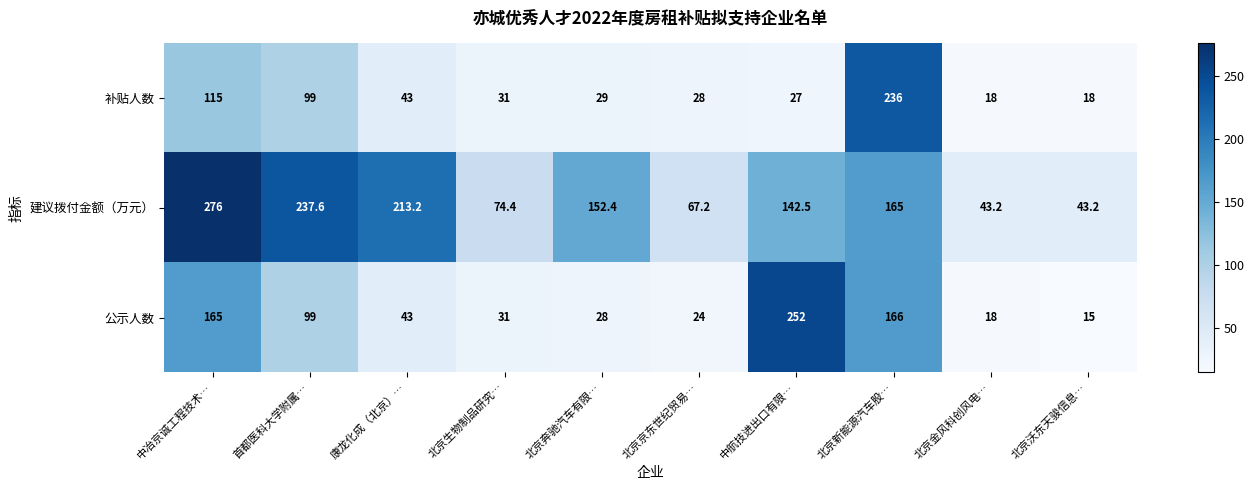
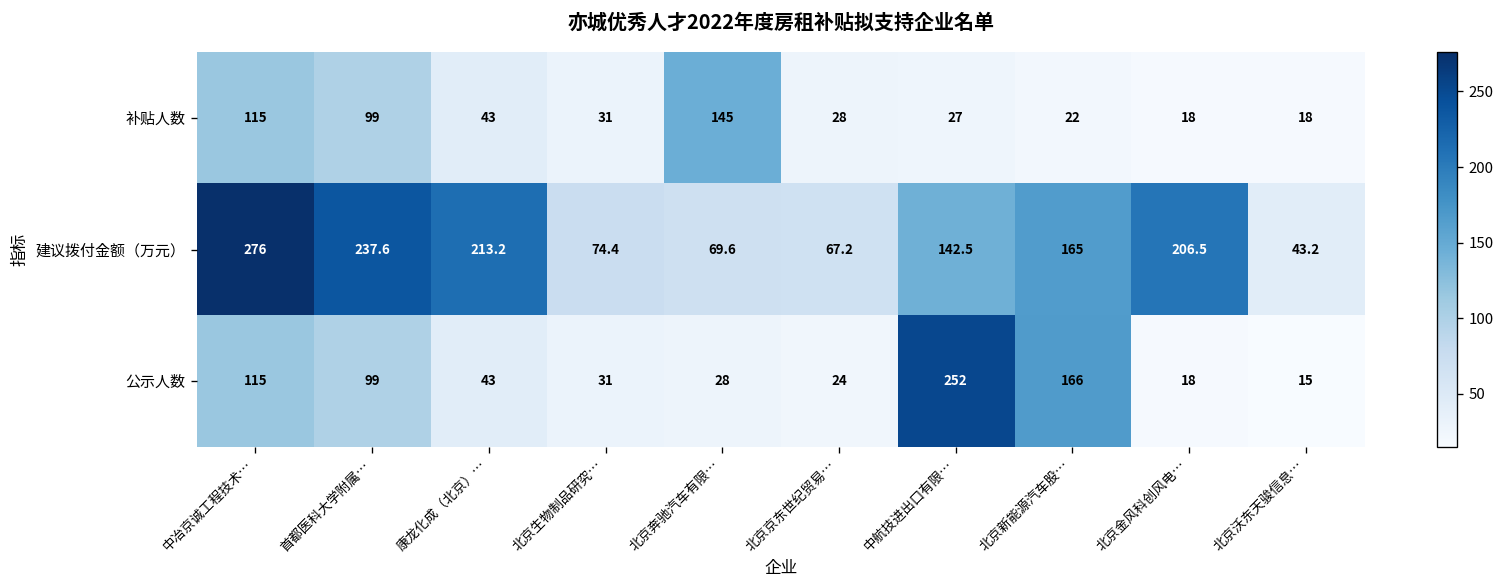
补贴人数, 北京奔驰汽车有限…: 29 -> 145
补贴人数, 北京新能源汽车股…: 236 -> 22
建议拨付金额（万元）, 北京奔驰汽车有限…: 152.4 -> 69.6
建议拨付金额（万元）, 北京金风科创风电…: 43.2 -> 206.5
公示人数, 中冶京诚工程技术…: 165 -> 115
